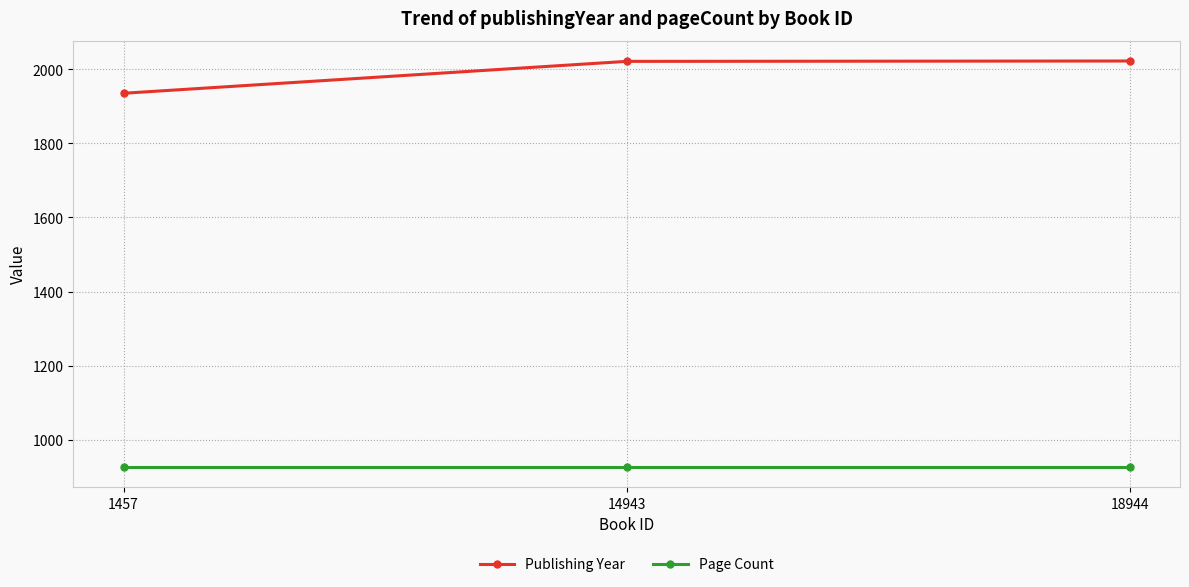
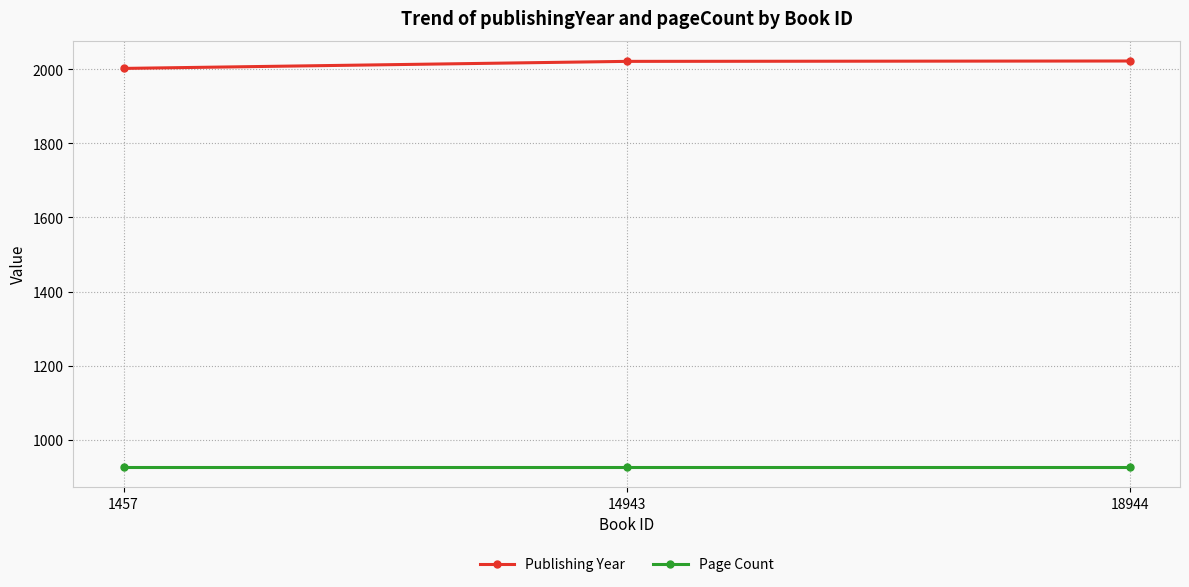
Publishing Year, 1457: 1940 -> 2000
